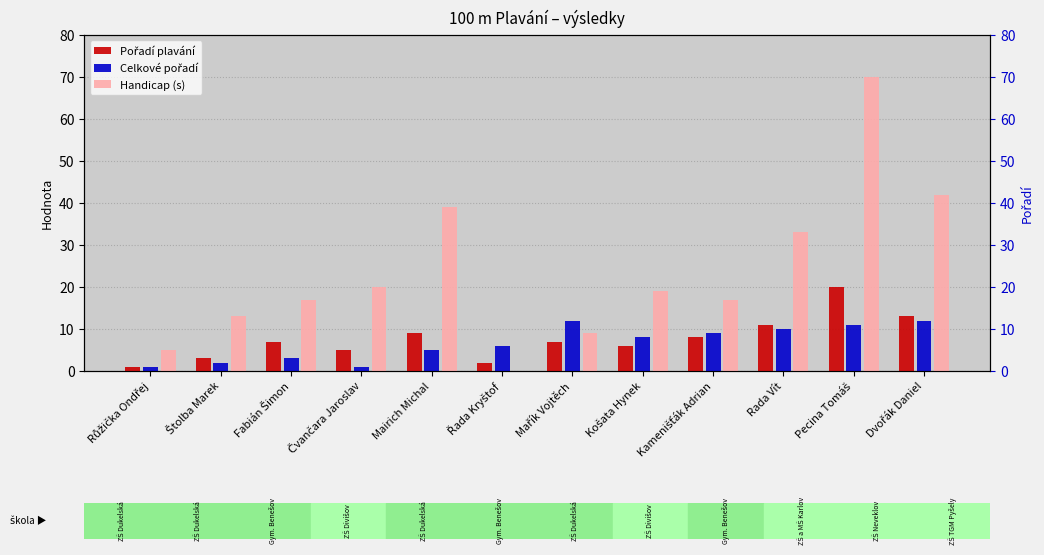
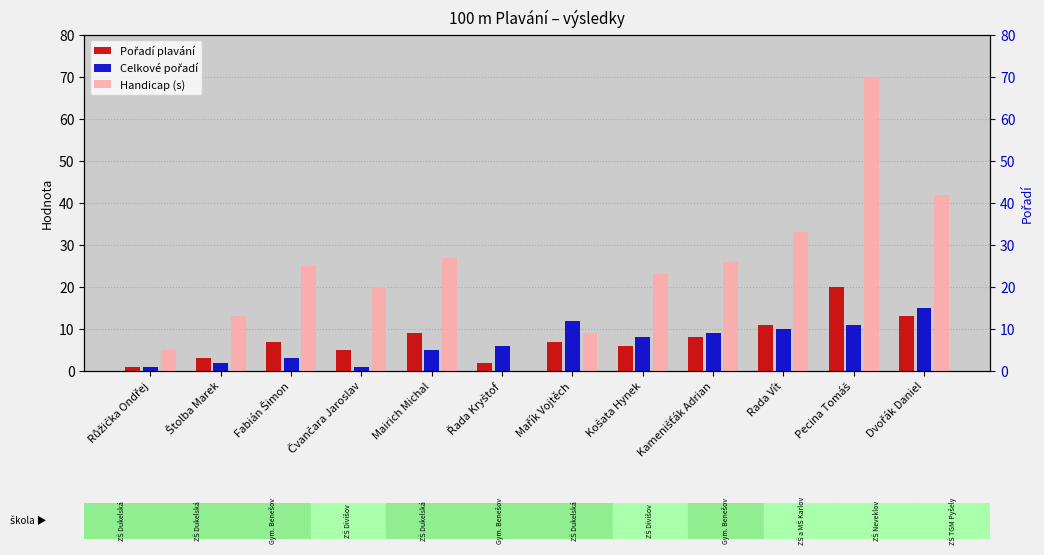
Handicap (s), Fabián Šimon: 17 -> 25
Handicap (s), Mairich Michal: 39 -> 27
Handicap (s), Košata Hynek: 19 -> 23
Handicap (s), Kamenišťák Adrian: 17 -> 26
Celkové pořadí, Dvořák Daniel: 12 -> 15
